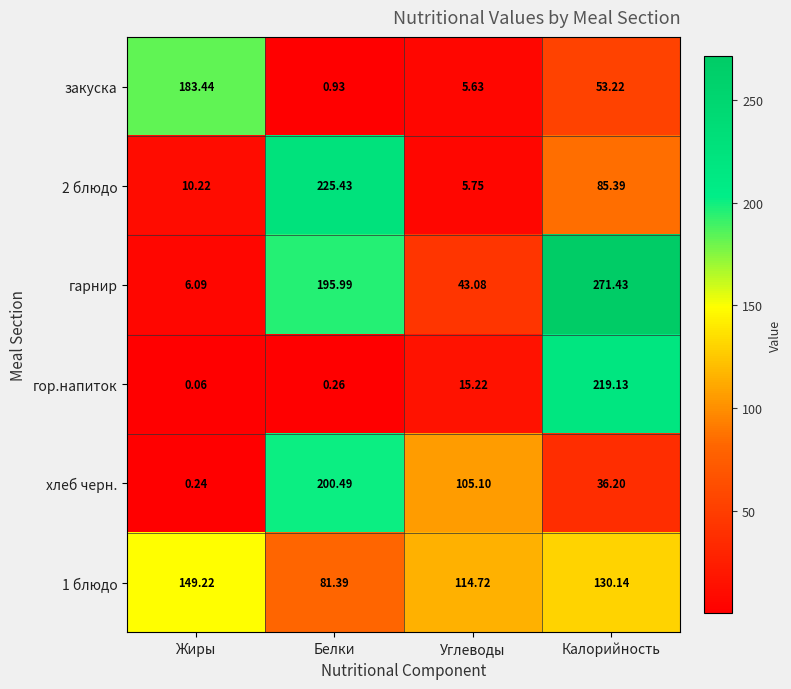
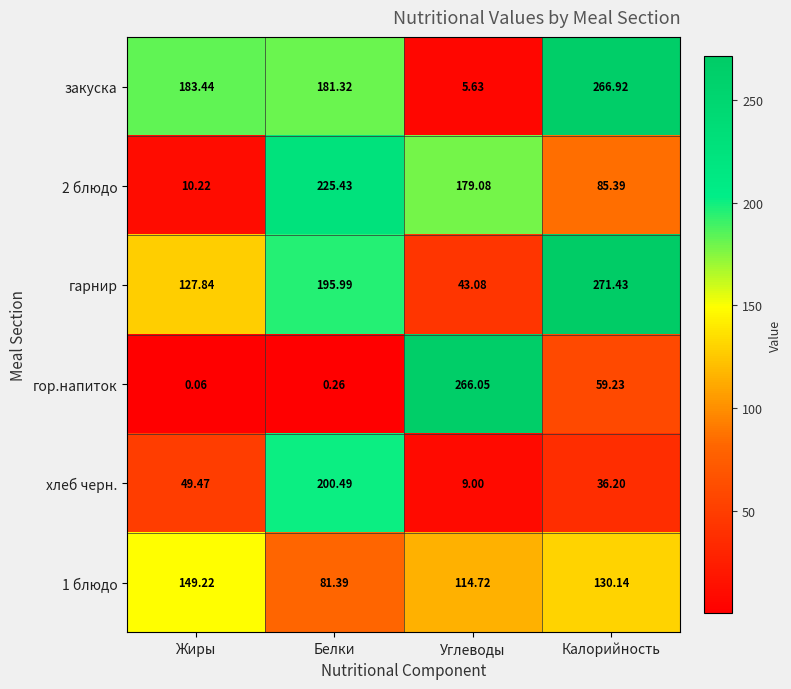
закуска, Белки: 0.93 -> 181.32
закуска, Калорийность: 53.22 -> 266.92
2 блюдо, Углеводы: 5.75 -> 179.08
гарнир, Жиры: 6.09 -> 127.84
гор.напиток, Углеводы: 15.22 -> 266.05
гор.напиток, Калорийность: 219.13 -> 59.23
хлеб черн., Жиры: 0.24 -> 49.47
хлеб черн., Углеводы: 105.10 -> 9.00
